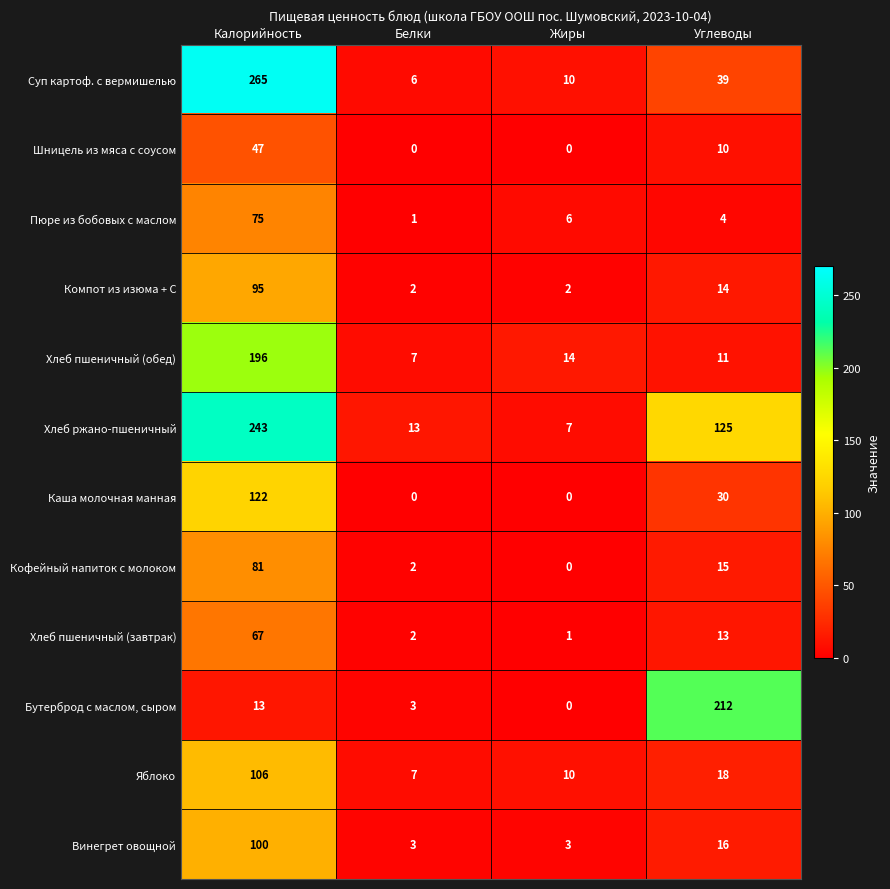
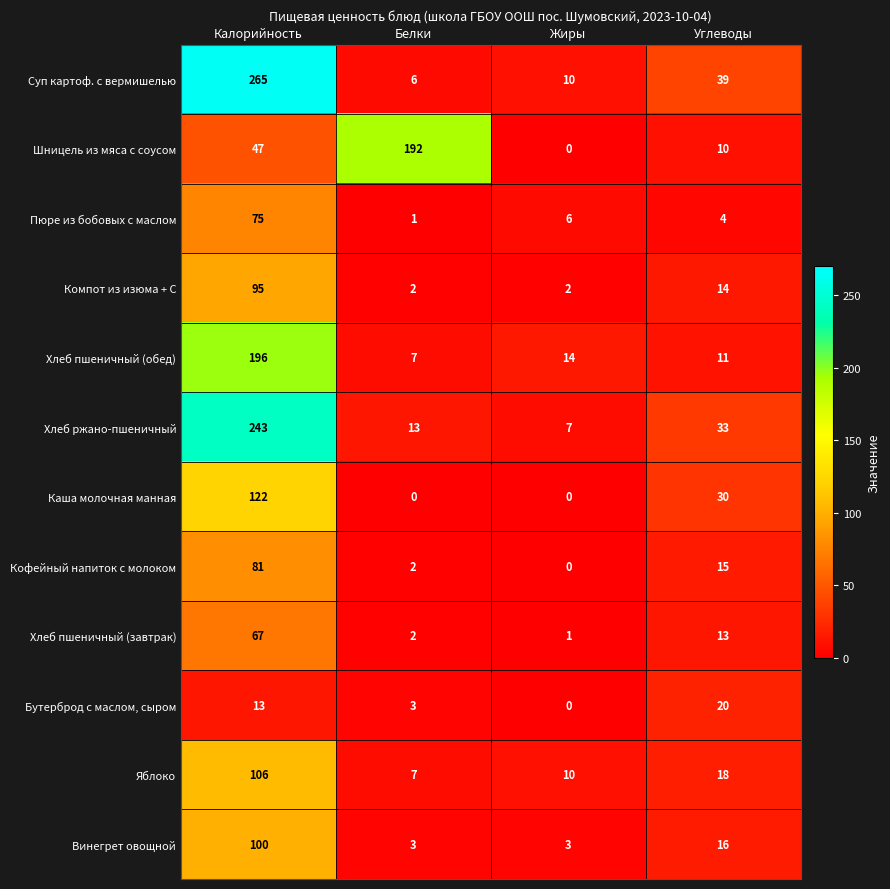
Шницель из мяса с соусом, Белки: 0 -> 192
Хлеб ржано-пшеничный, Углеводы: 125 -> 33
Бутерброд с маслом, сыром, Углеводы: 212 -> 20
